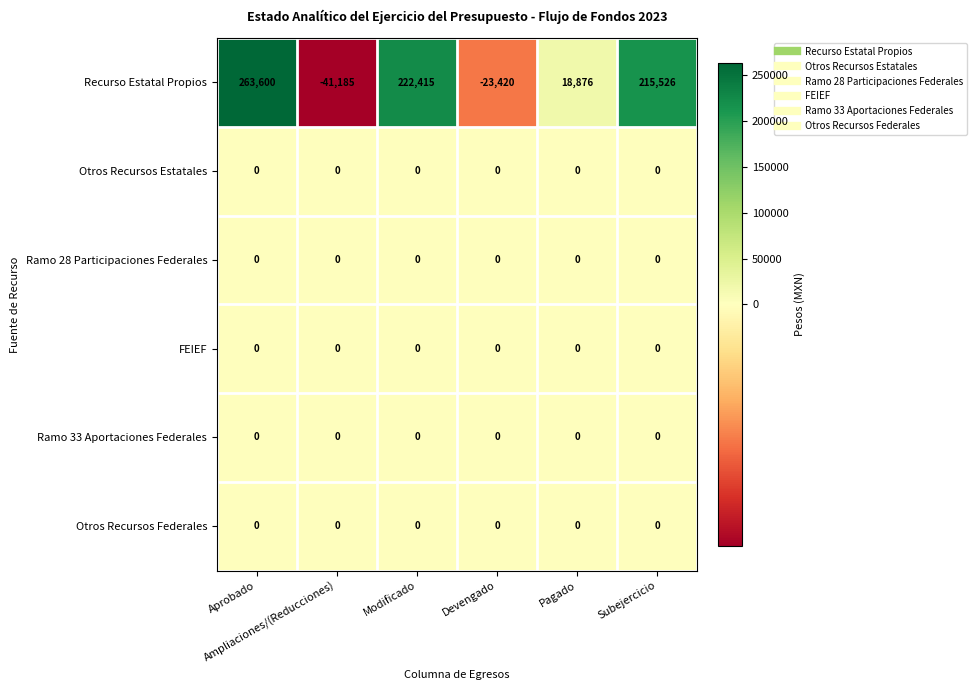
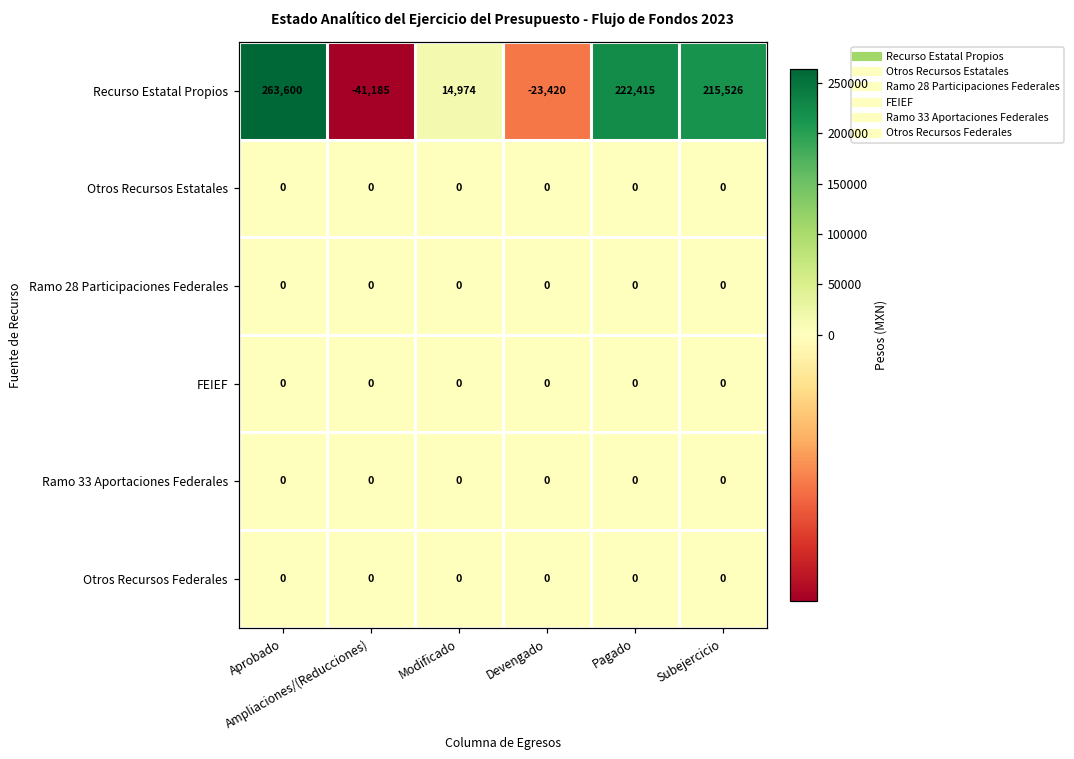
Recurso Estatal Propios, Modificado: 222,415 -> 14,974
Recurso Estatal Propios, Pagado: 18,876 -> 222,415
